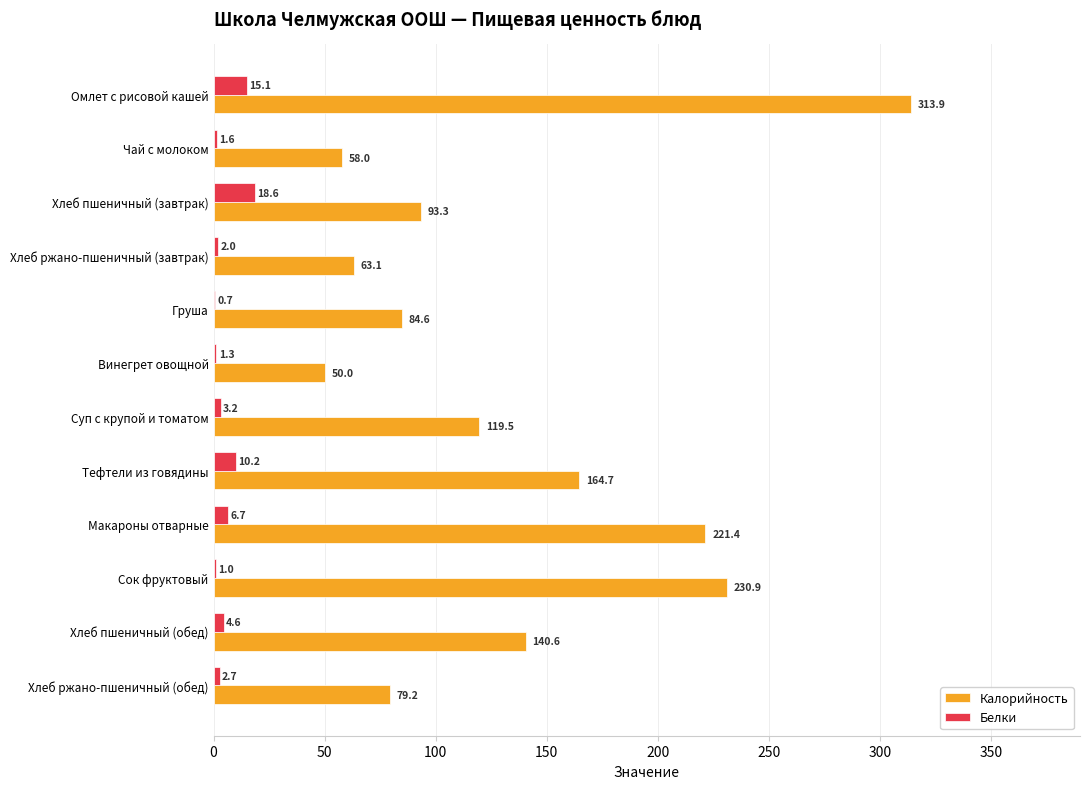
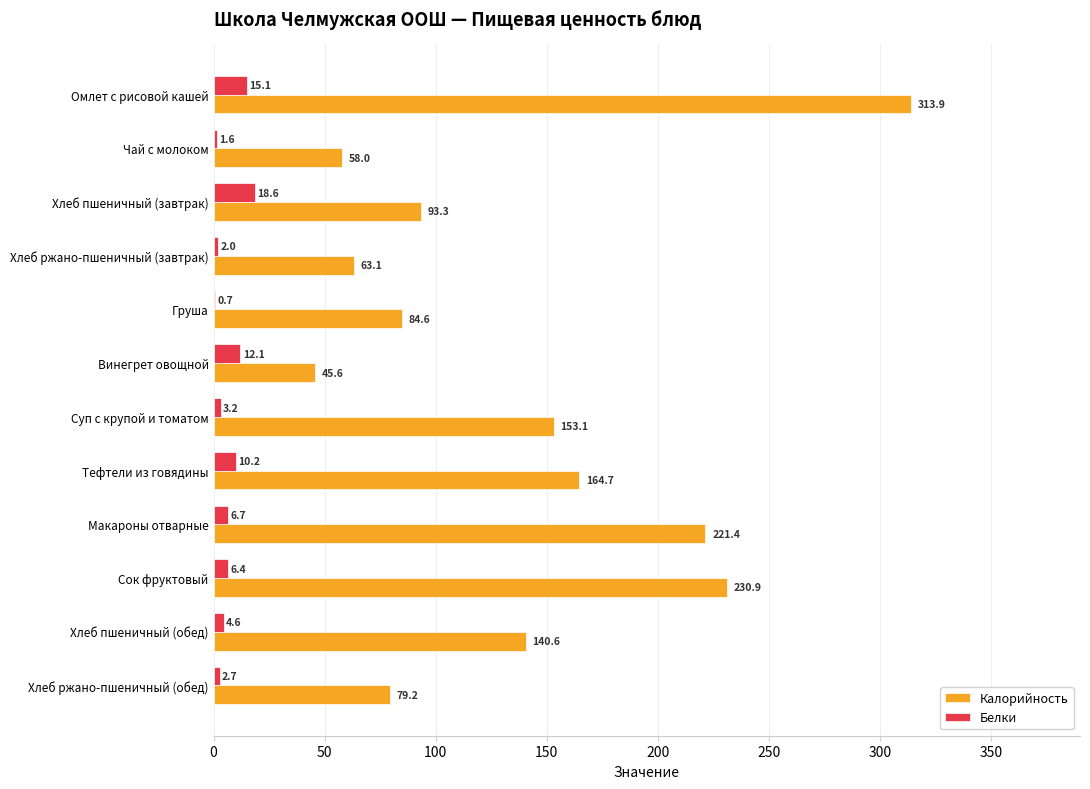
Белки, Винегрет овощной: 1.3 -> 12.1
Калорийность, Винегрет овощной: 50.0 -> 45.6
Калорийность, Суп с крупой и томатом: 119.5 -> 153.1
Белки, Сок фруктовый: 1.0 -> 6.4
